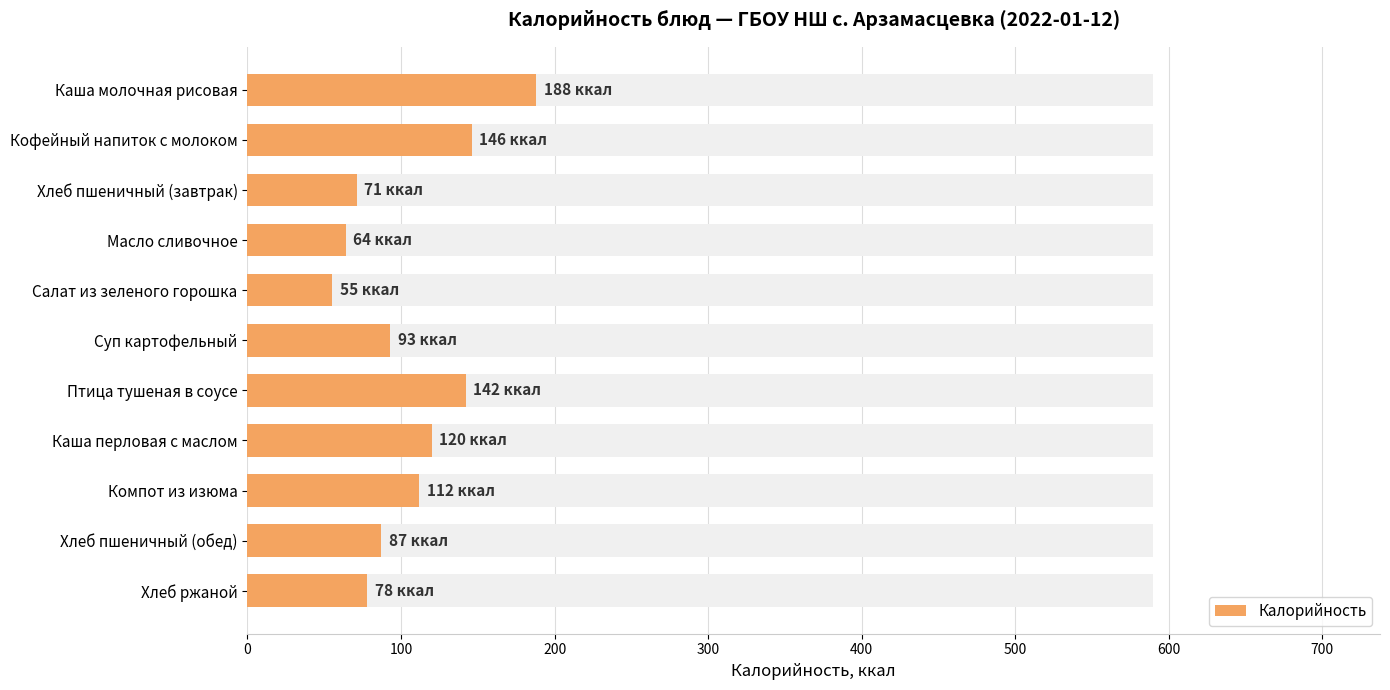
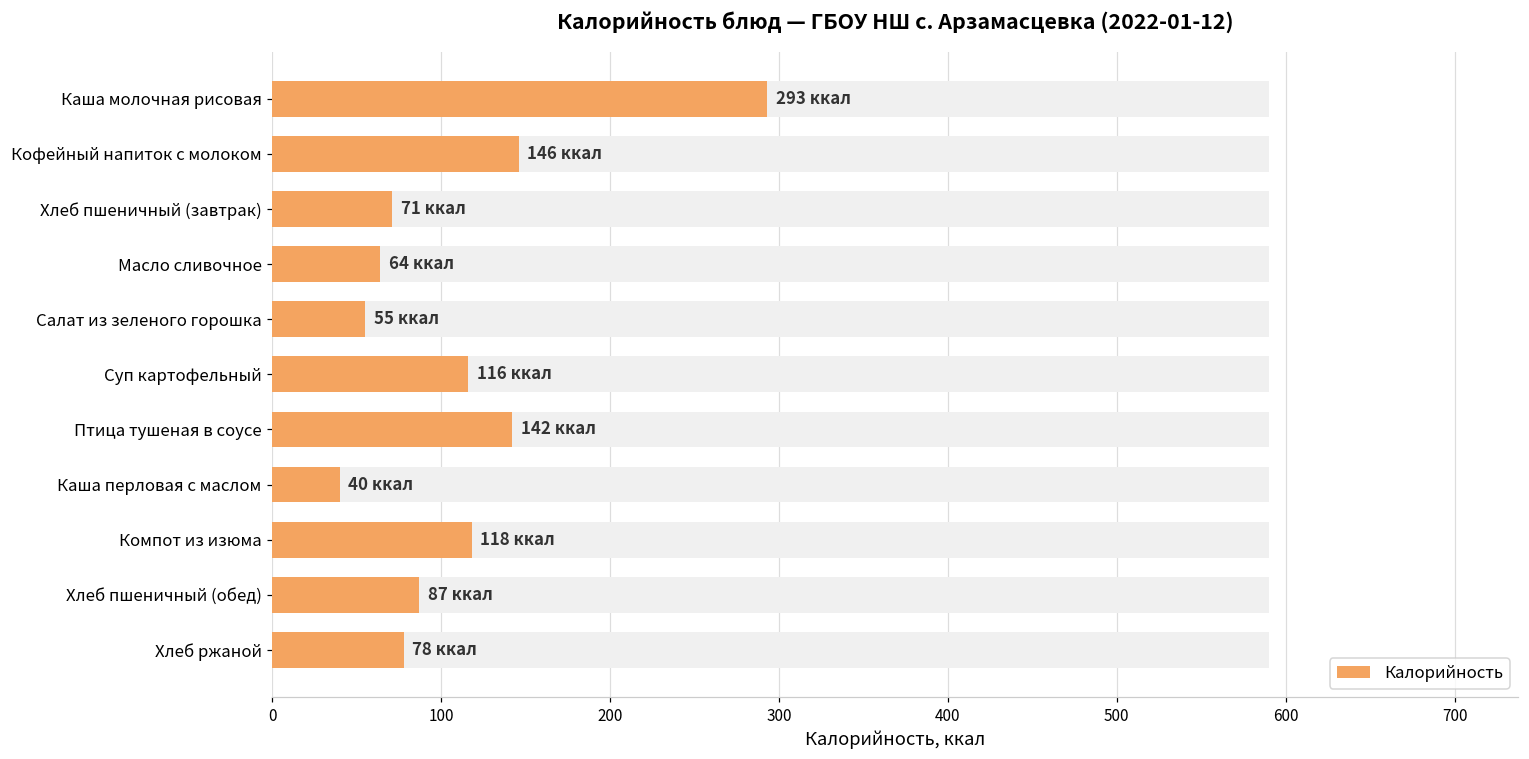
Калорийность, Каша молочная рисовая: 188 -> 293
Калорийность, Суп картофельный: 93 -> 116
Калорийность, Каша перловая с маслом: 120 -> 40
Калорийность, Компот из изюма: 112 -> 118
